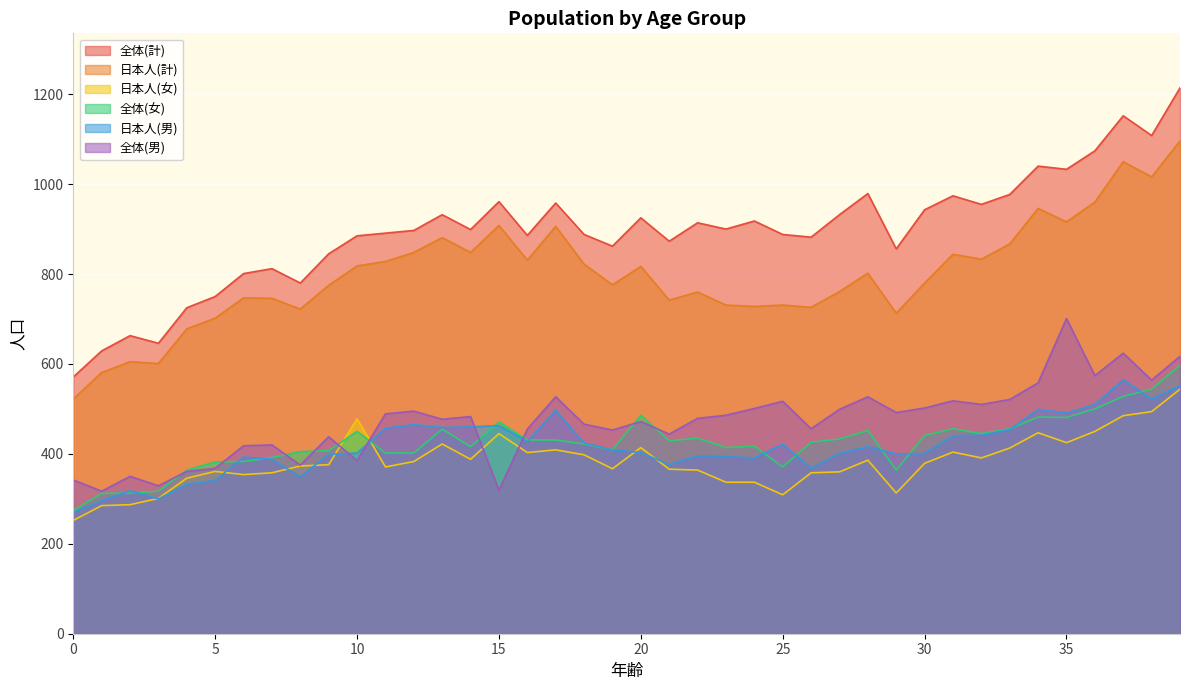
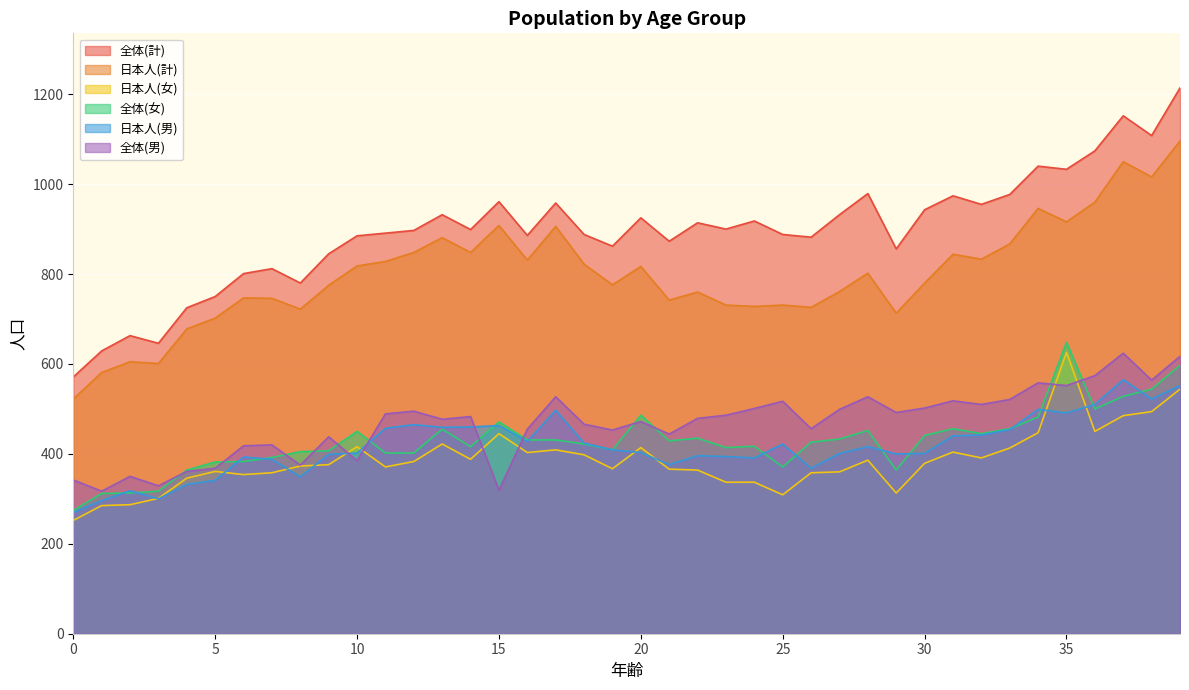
日本人(女), 10: 480 -> 420
日本人(女), 35: 430 -> 630
全体(女), 35: 480 -> 650
全体(男), 35: 700 -> 550
